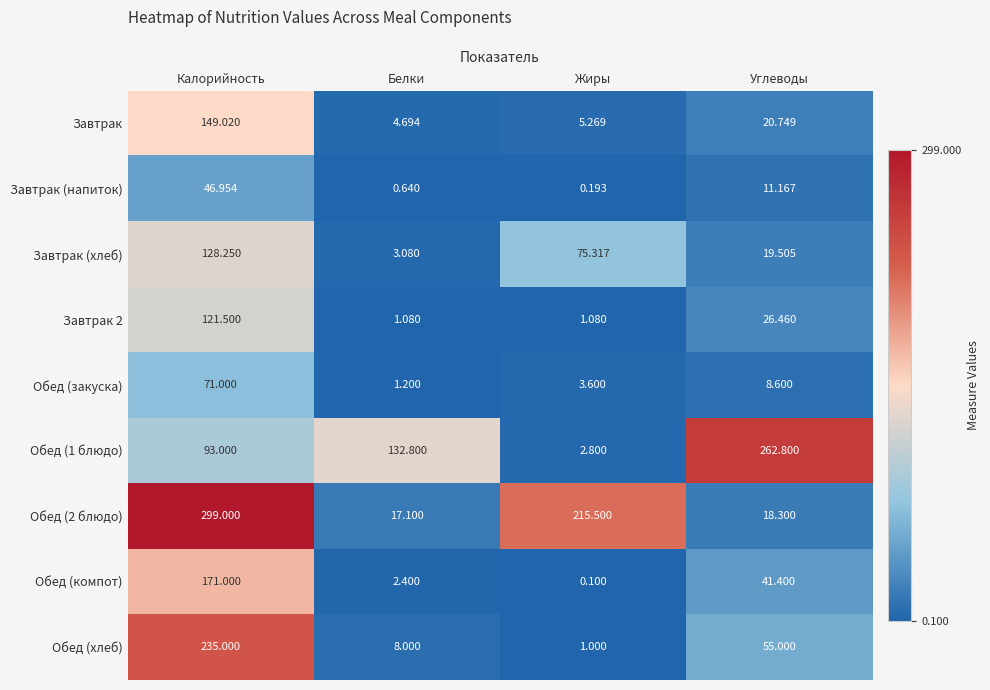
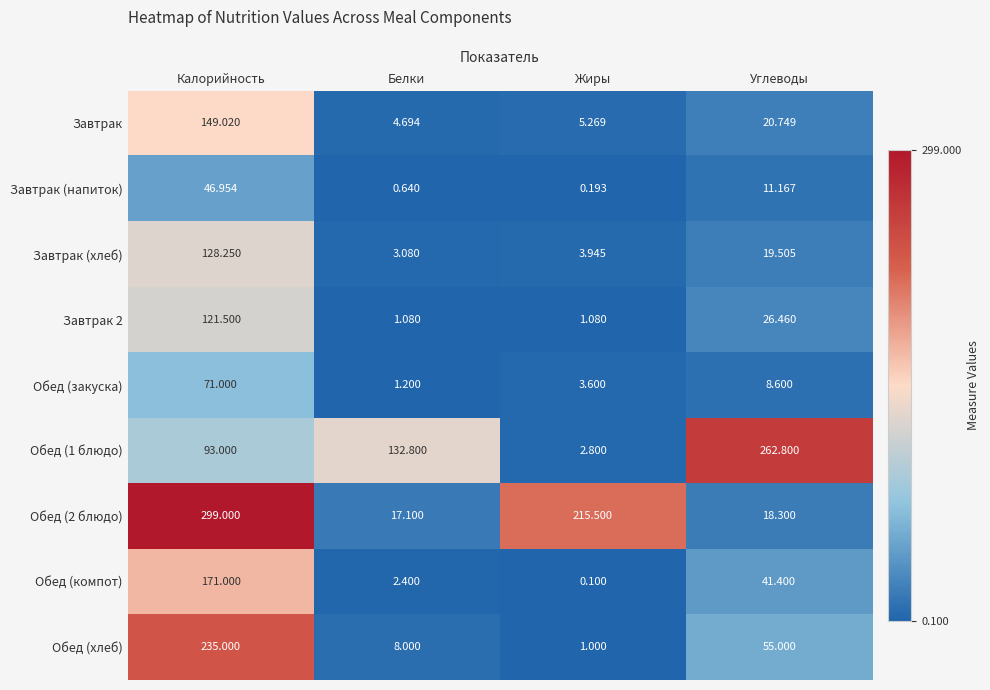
Завтрак (хлеб), Жиры: 75.317 -> 3.945
